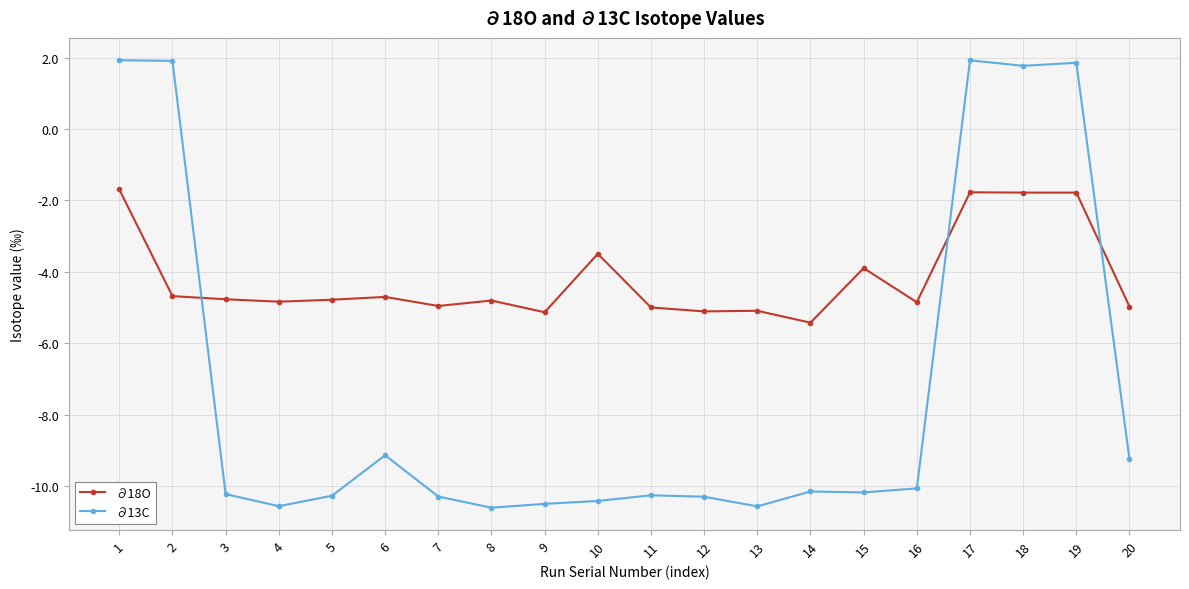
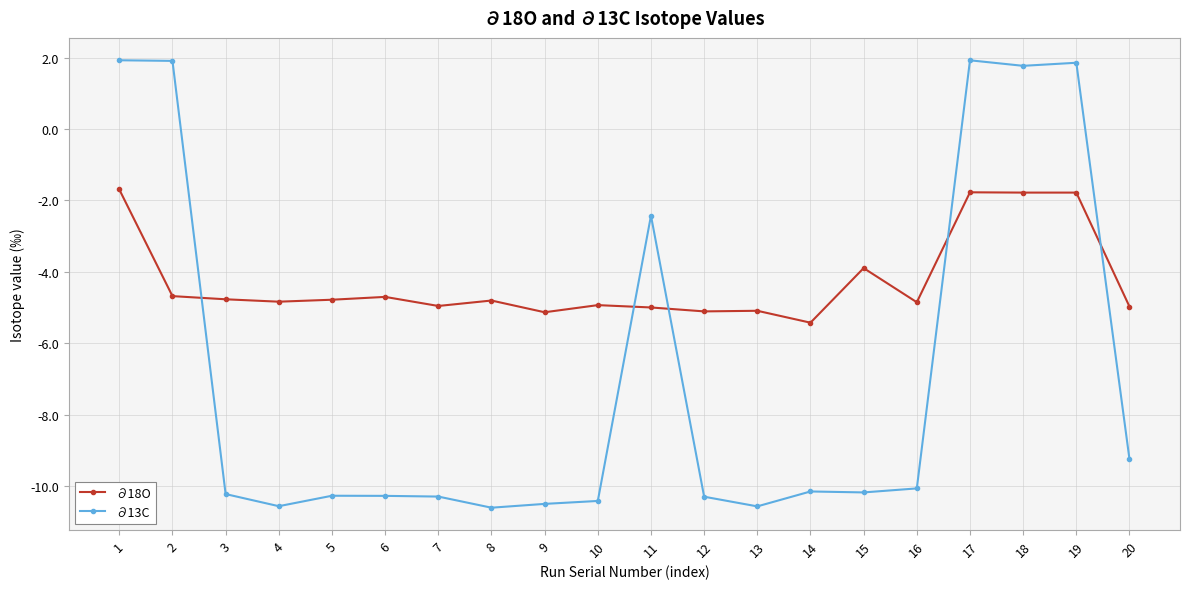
∂13C, 6: -9.1 -> -10.3
∂18O, 10: -3.5 -> -4.9
∂13C, 11: -10.3 -> -2.4
